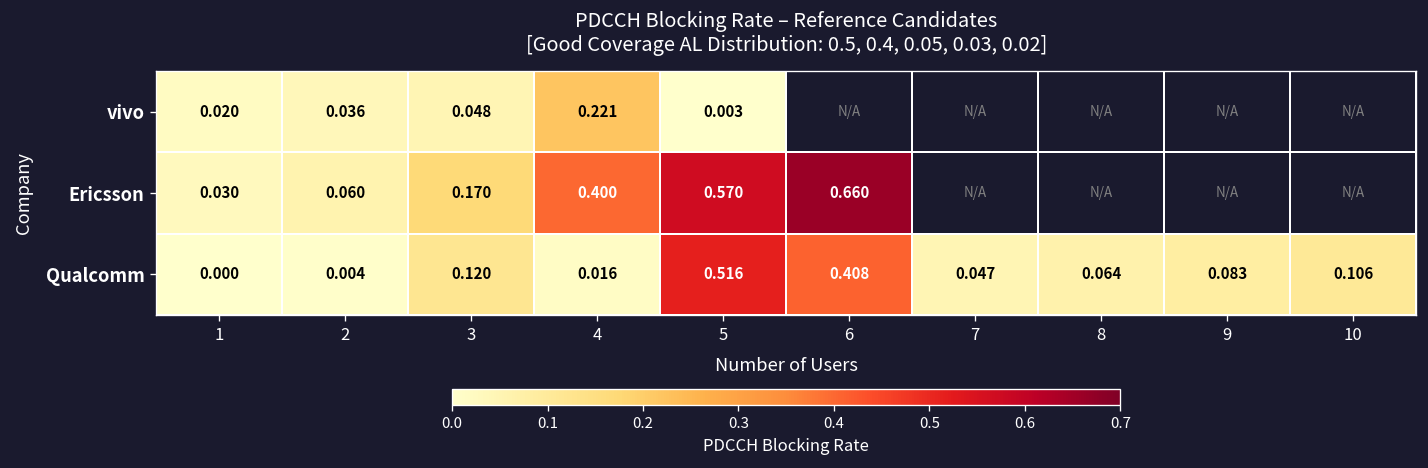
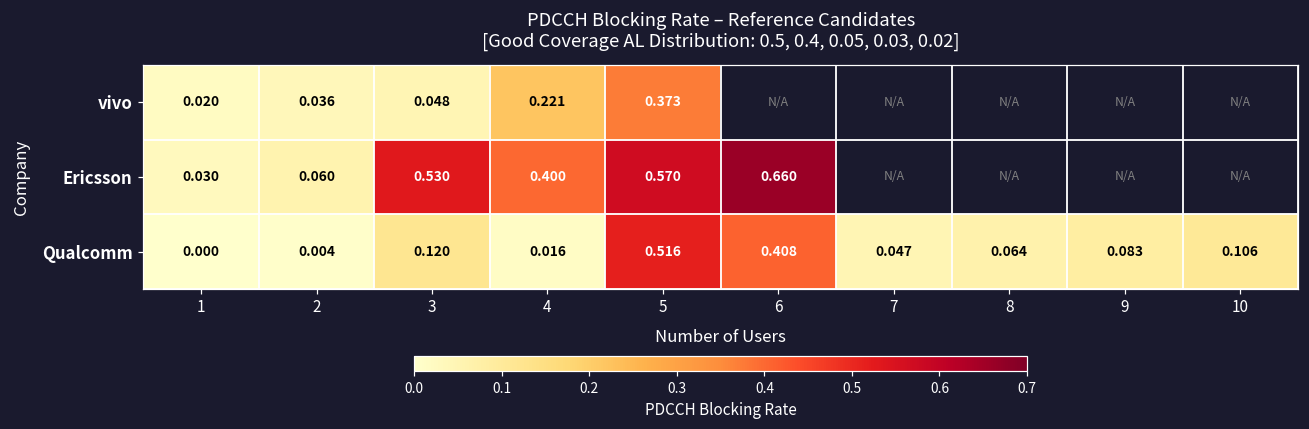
vivo, 5: 0.003 -> 0.373
Ericsson, 3: 0.170 -> 0.530
